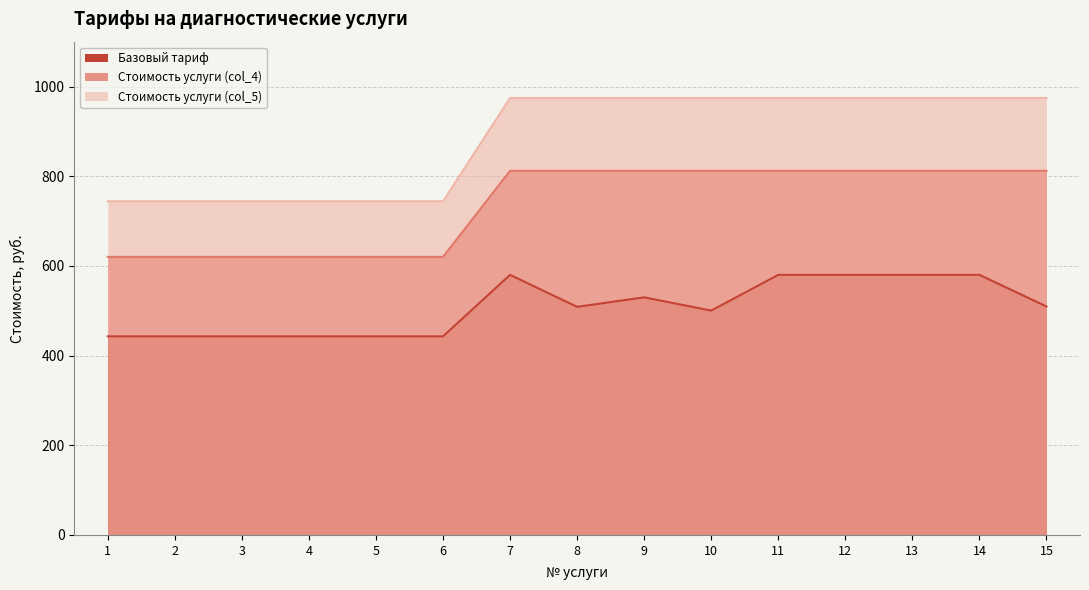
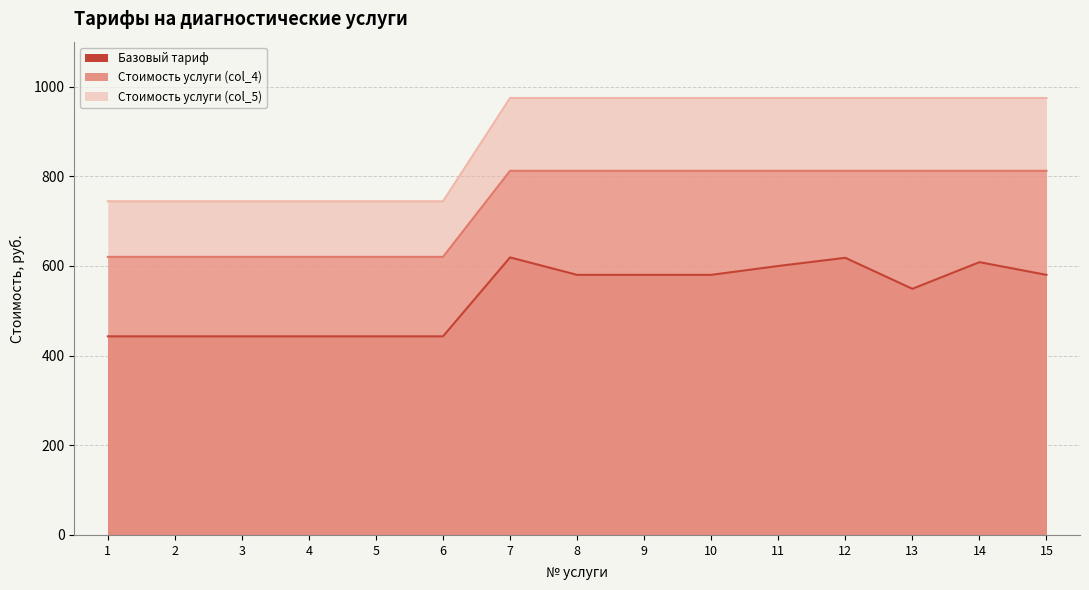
Базовый тариф, 7: 580 -> 620
Базовый тариф, 8: 510 -> 580
Базовый тариф, 9: 530 -> 580
Базовый тариф, 10: 500 -> 580
Базовый тариф, 11: 580 -> 600
Базовый тариф, 12: 580 -> 620
Базовый тариф, 13: 580 -> 550
Базовый тариф, 14: 580 -> 610
Базовый тариф, 15: 510 -> 580
